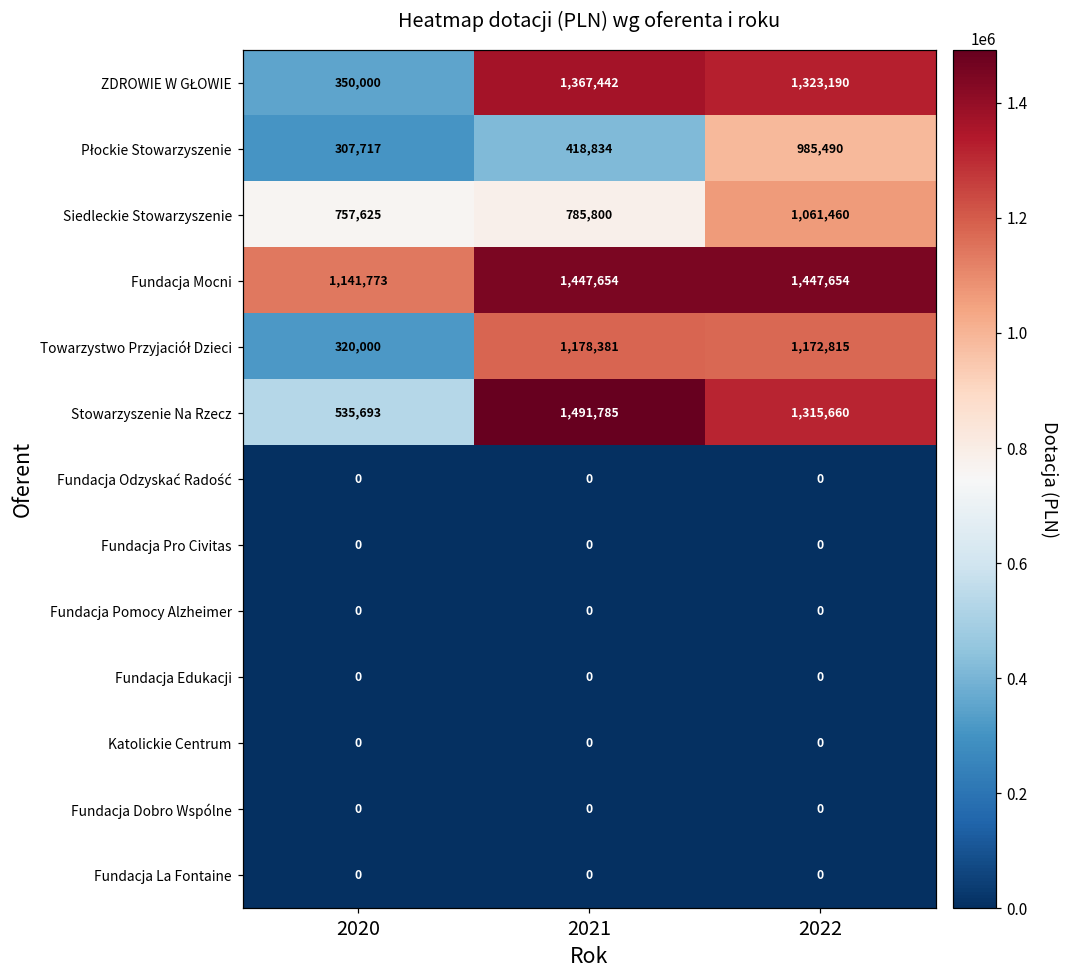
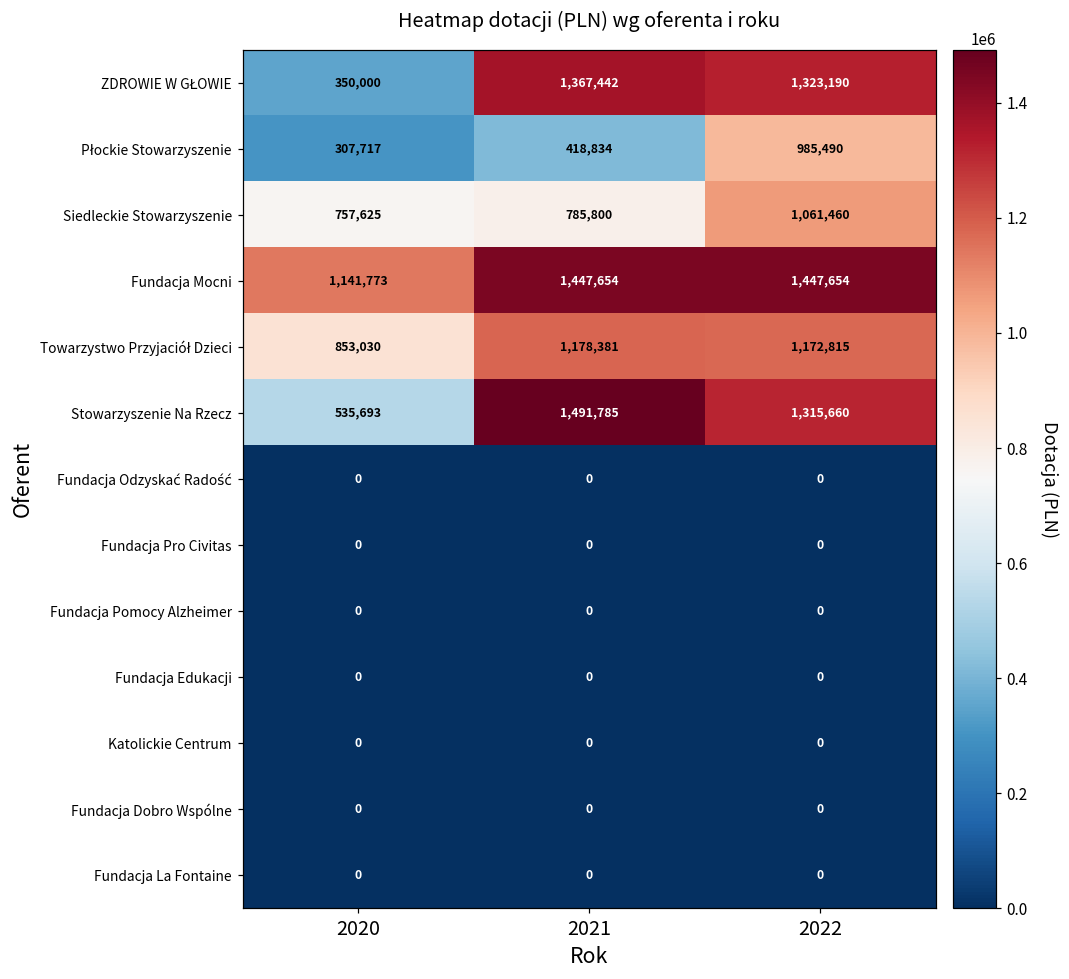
Towarzystwo Przyjaciół Dzieci, 2020: 320,000 -> 853,030
